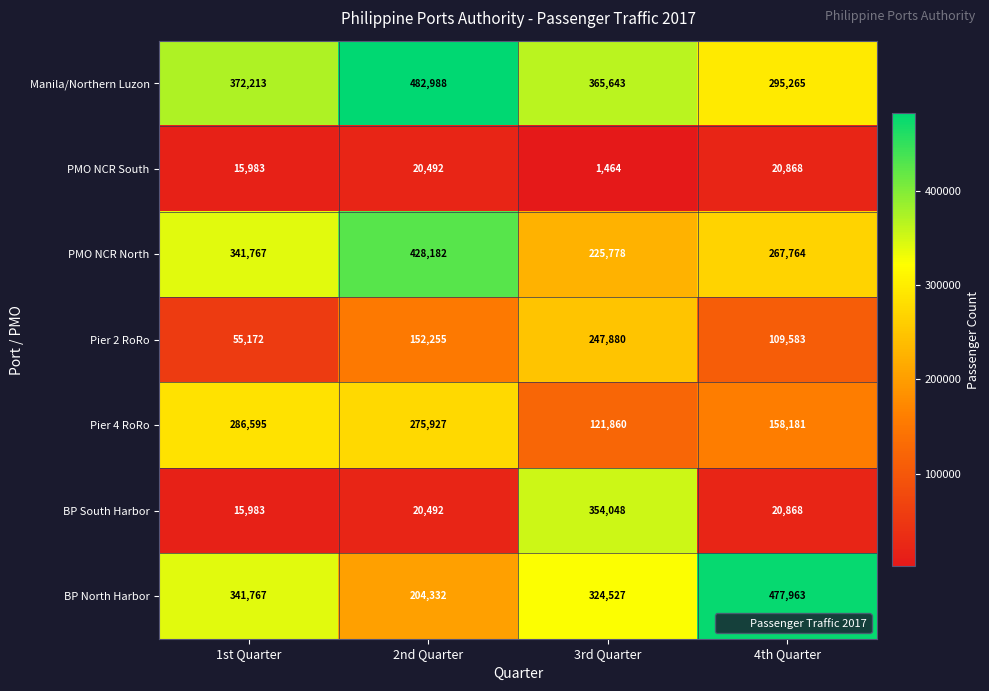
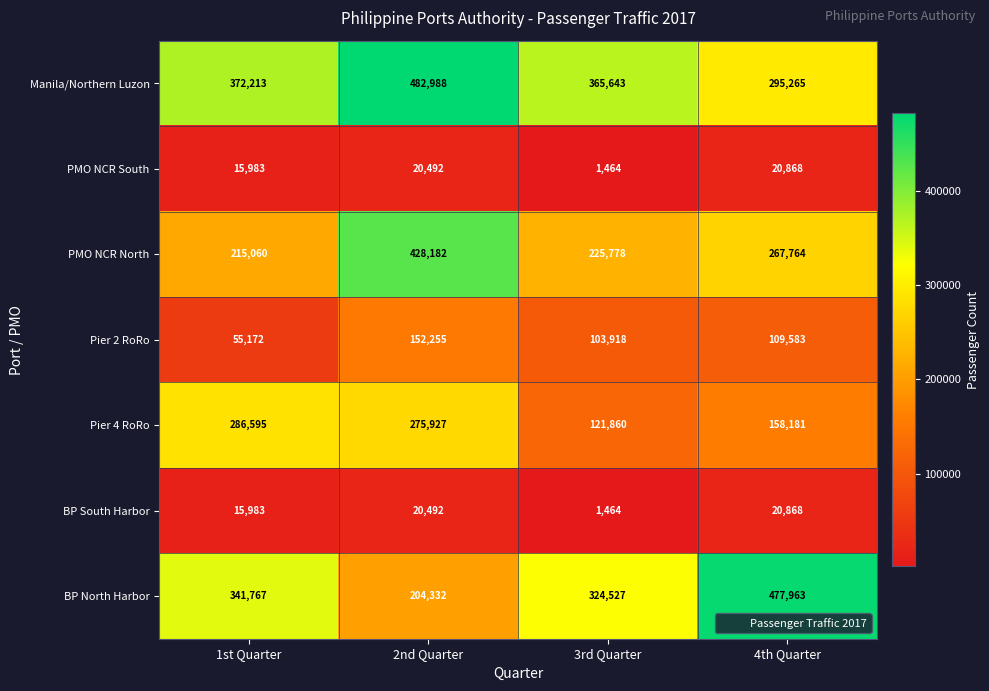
PMO NCR North, 1st Quarter: 341,767 -> 215,060
Pier 2 RoRo, 3rd Quarter: 247,880 -> 103,918
BP South Harbor, 3rd Quarter: 354,048 -> 1,464
